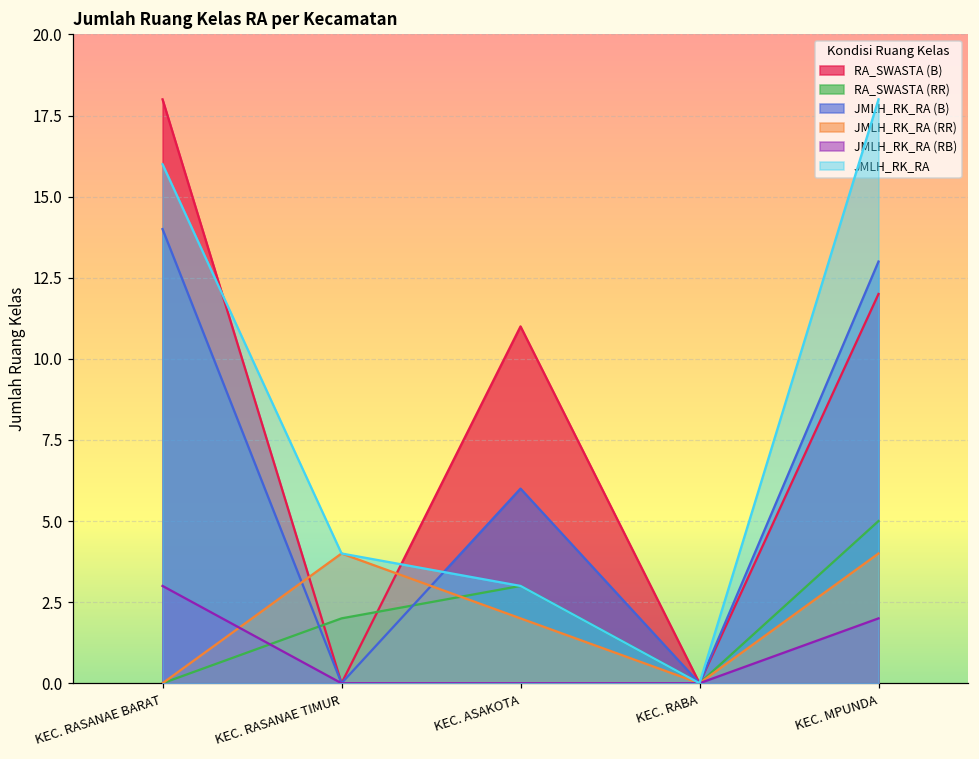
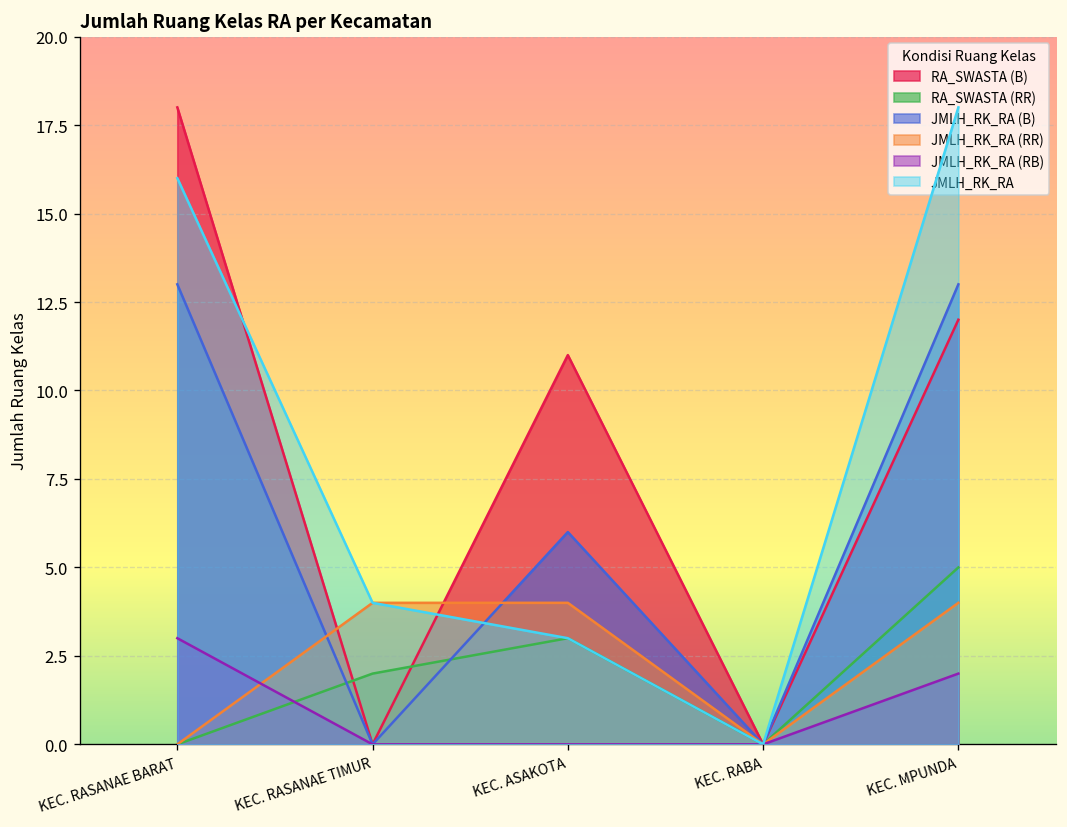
JMLH_RK_RA (B), KEC. RASANAE BARAT: 14 -> 13
JMLH_RK_RA (RR), KEC. ASAKOTA: 2 -> 4
